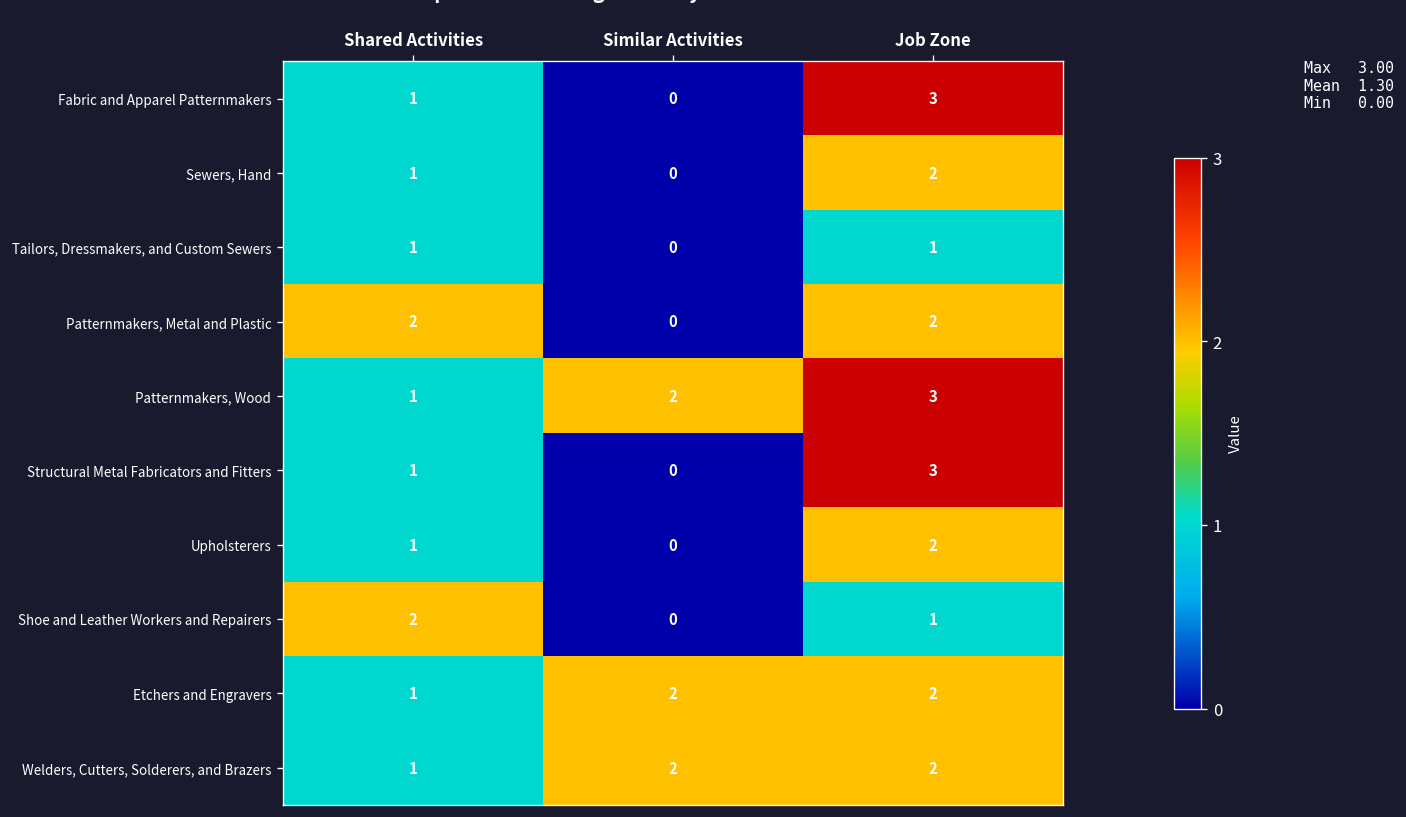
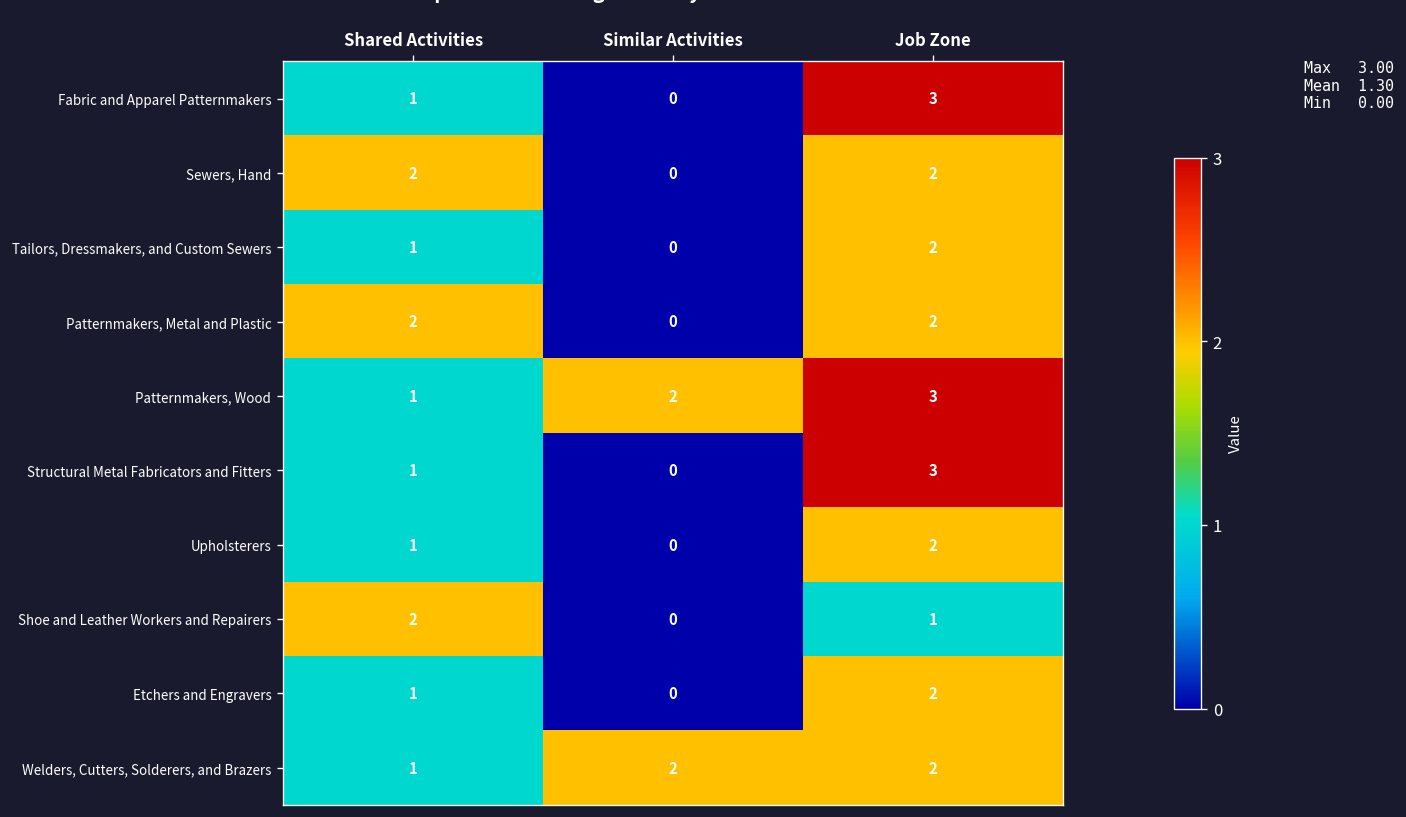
Sewers, Hand, Shared Activities: 1 -> 2
Tailors, Dressmakers, and Custom Sewers, Job Zone: 1 -> 2
Etchers and Engravers, Similar Activities: 2 -> 0
